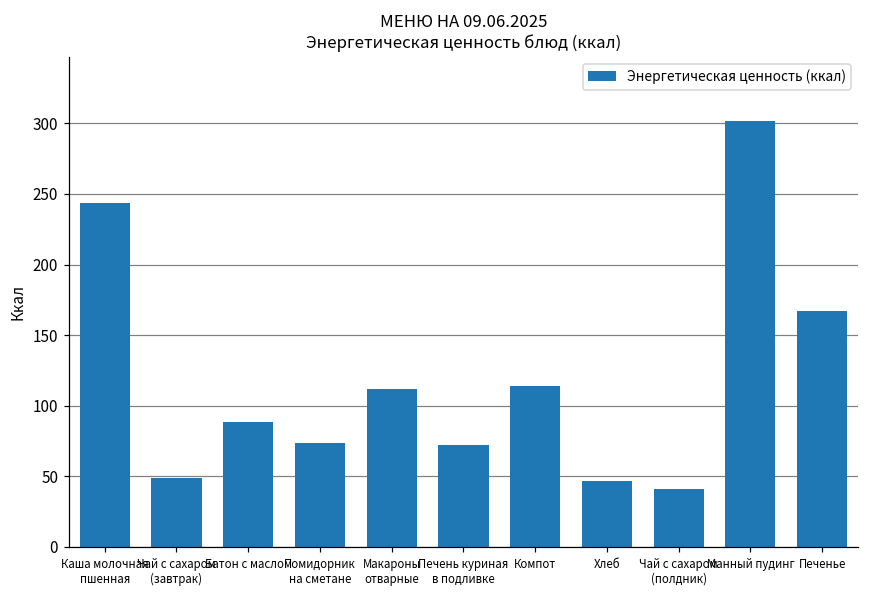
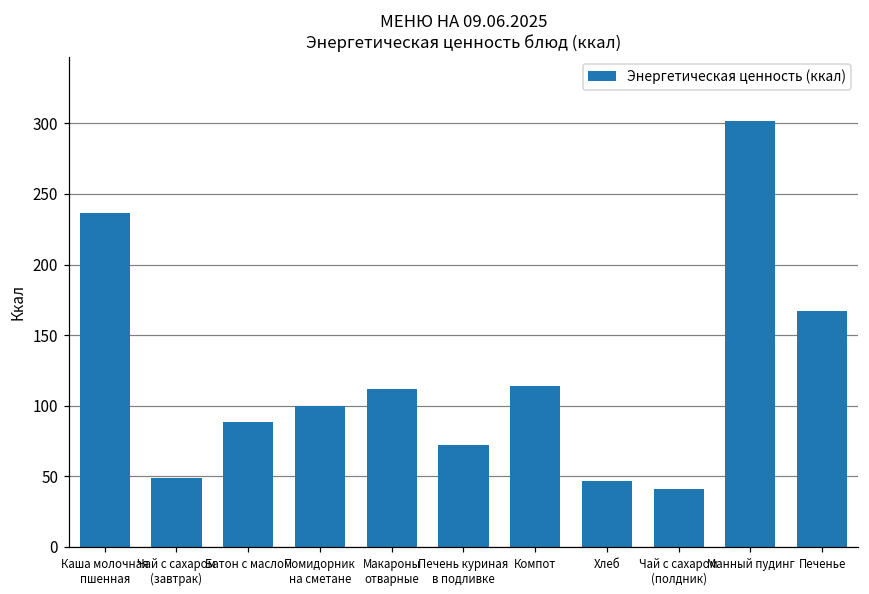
Каша молочная пшенная: 244 -> 237
Помидорник на сметане: 74 -> 100
